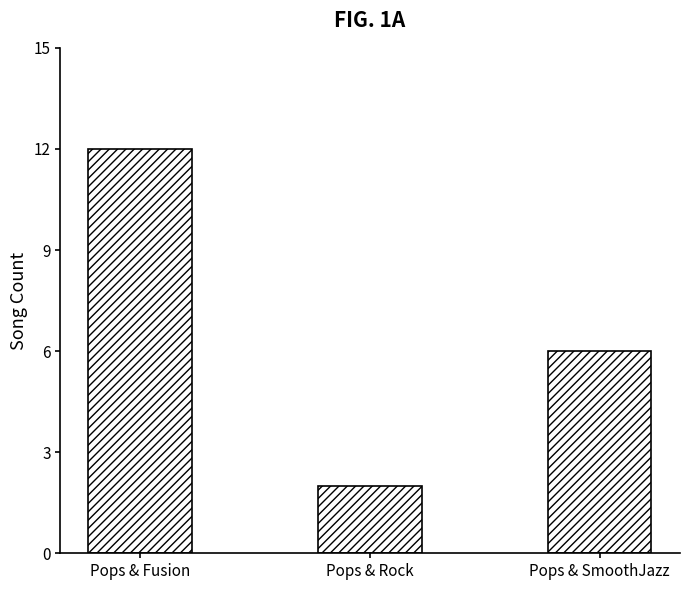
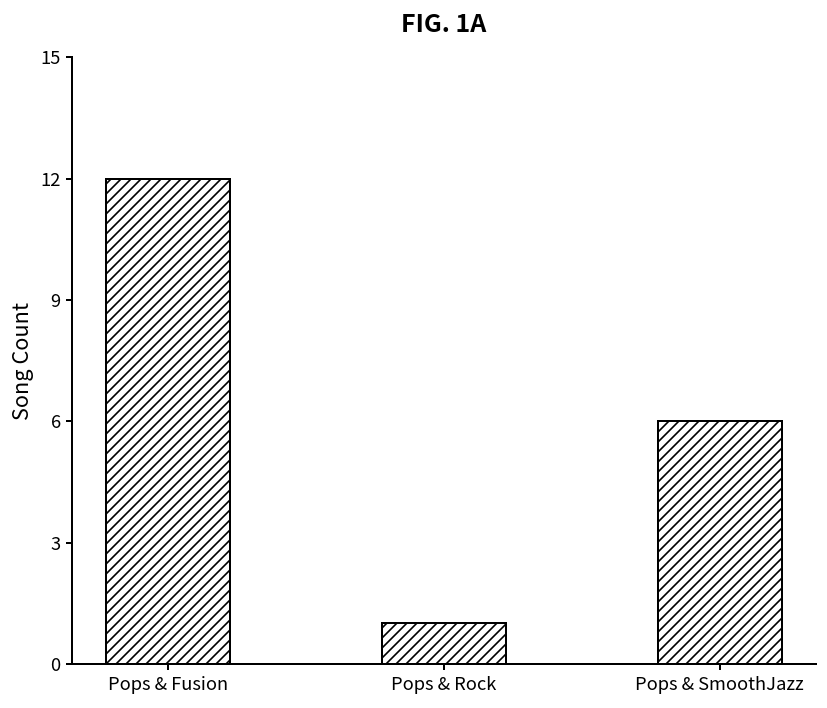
Pops & Rock: 2 -> 1
